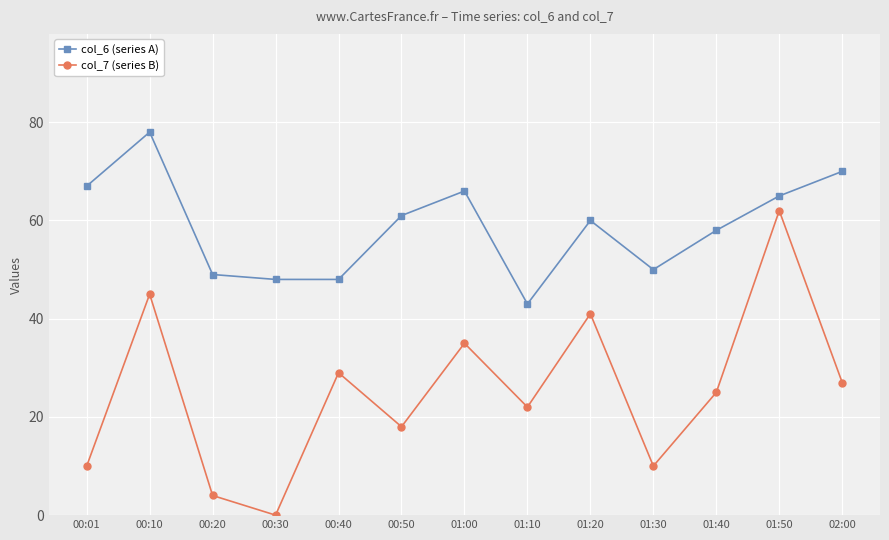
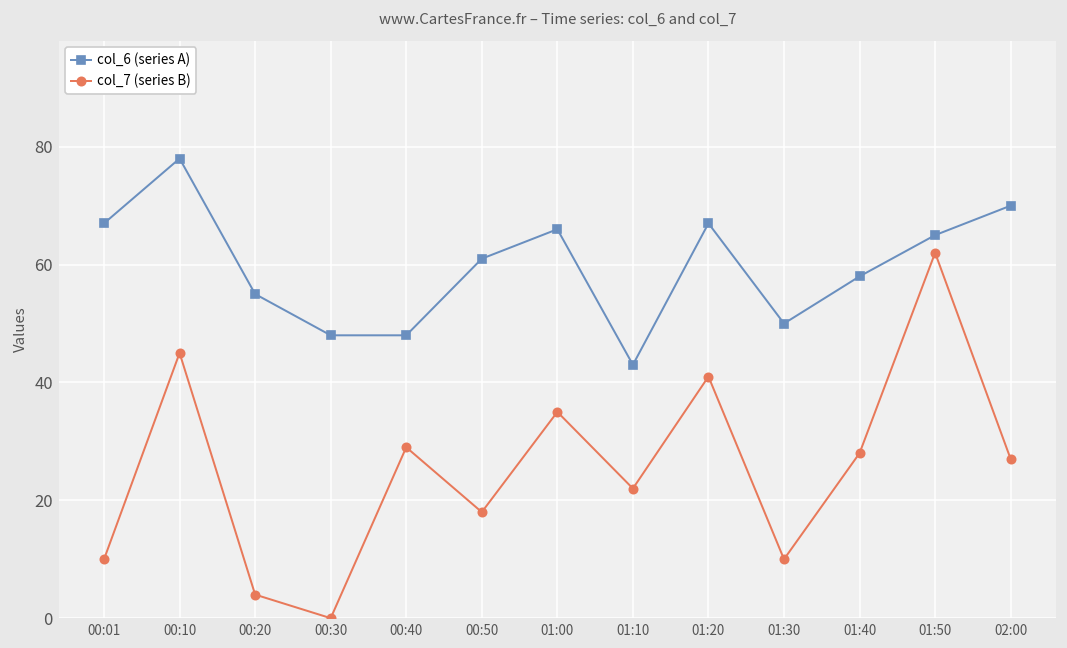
col_6 (series A), 00:20: 49 -> 55
col_6 (series A), 01:20: 60 -> 67
col_7 (series B), 01:40: 25 -> 28
